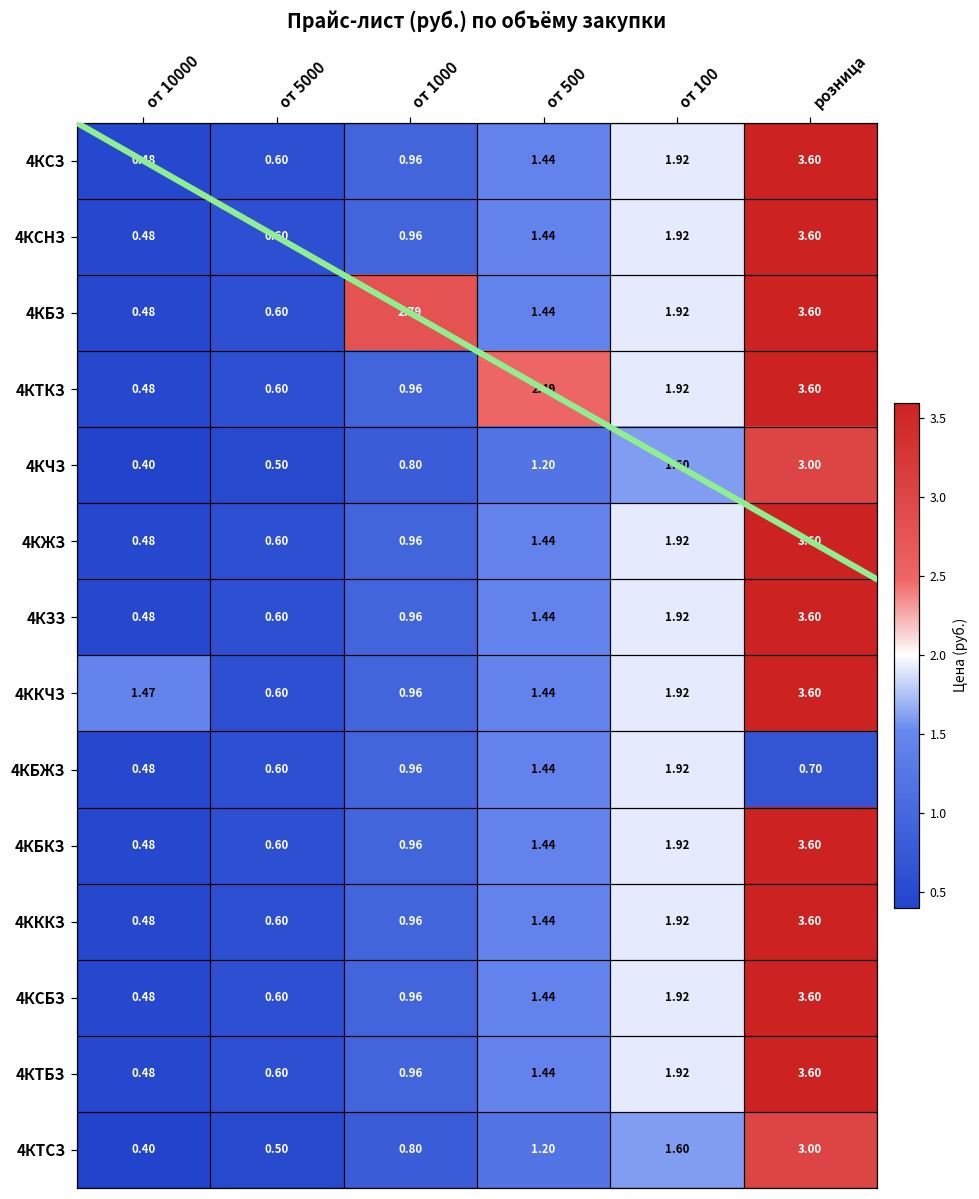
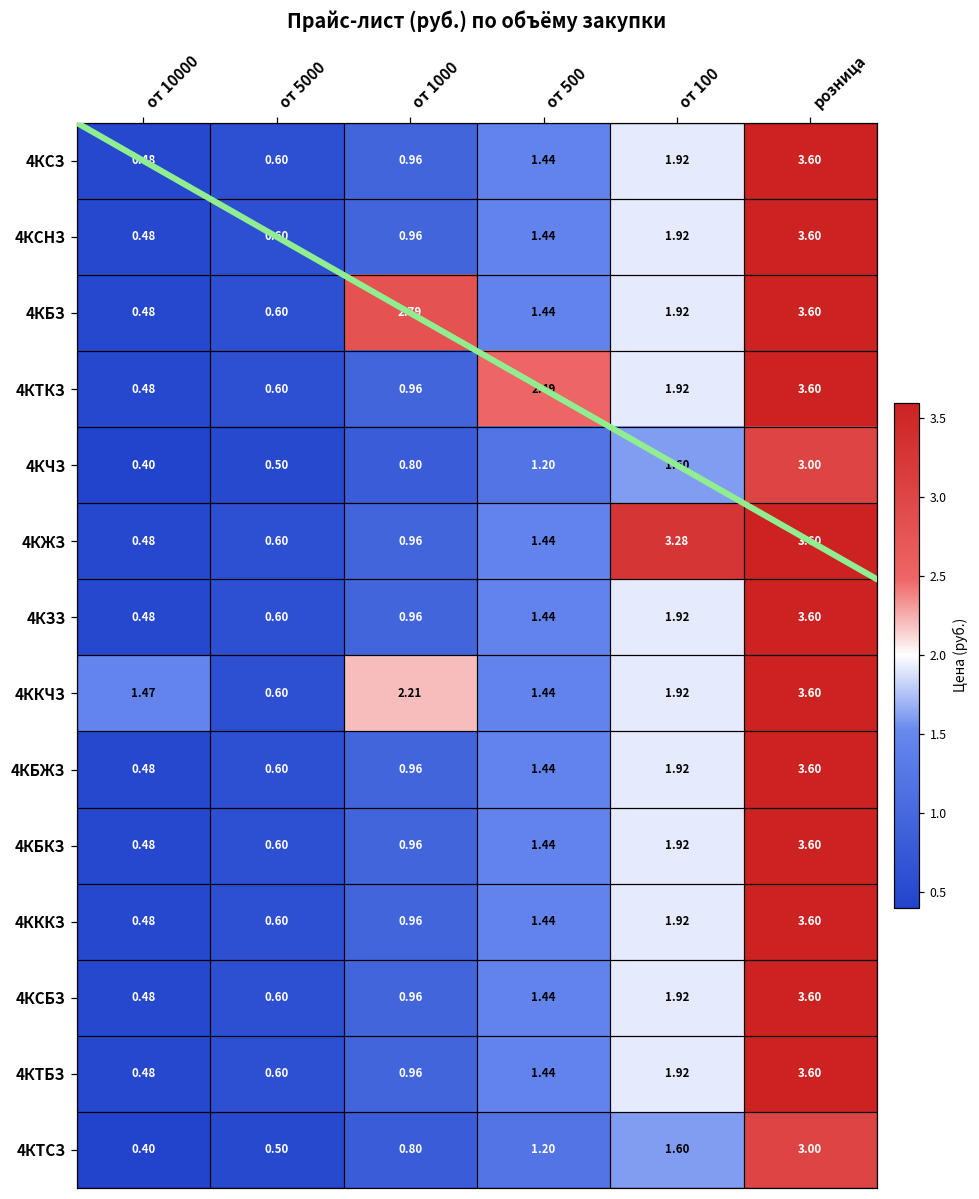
4КЖЗ, от 100: 1.92 -> 3.28
4ККЧЗ, от 1000: 0.96 -> 2.21
4КБЖЗ, розница: 0.70 -> 3.60
